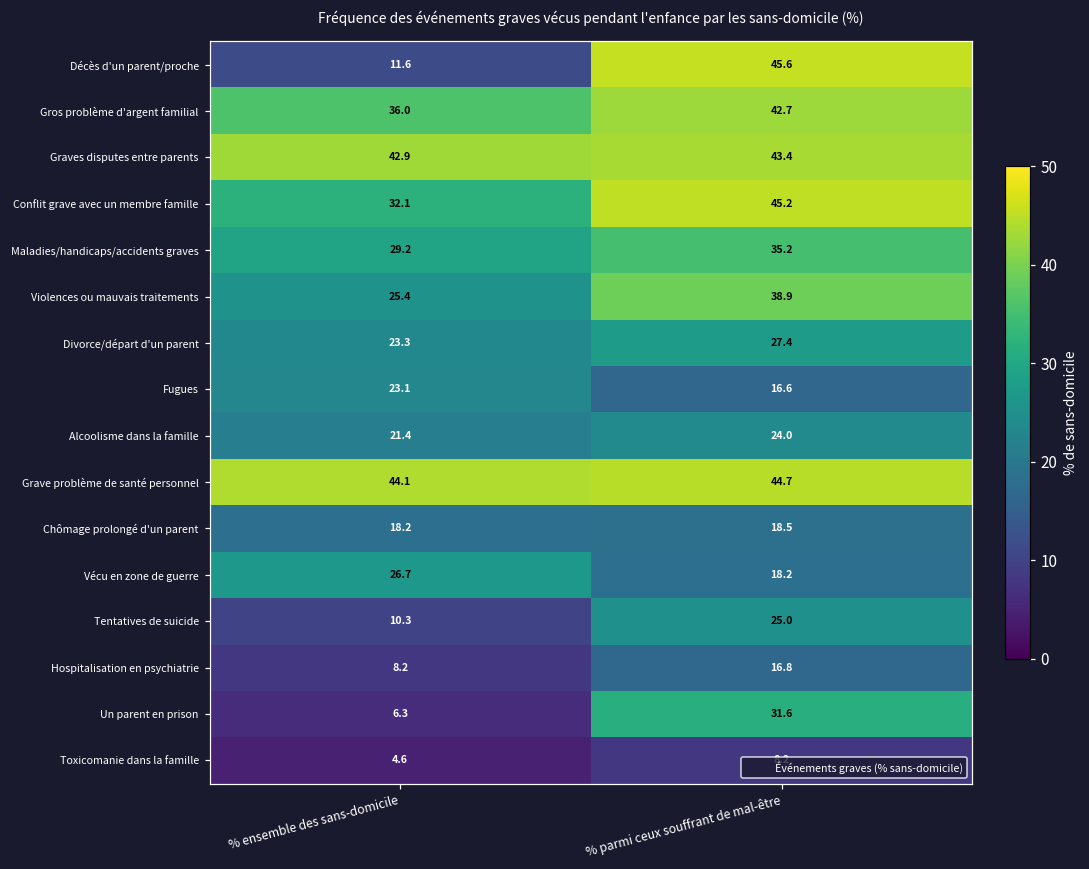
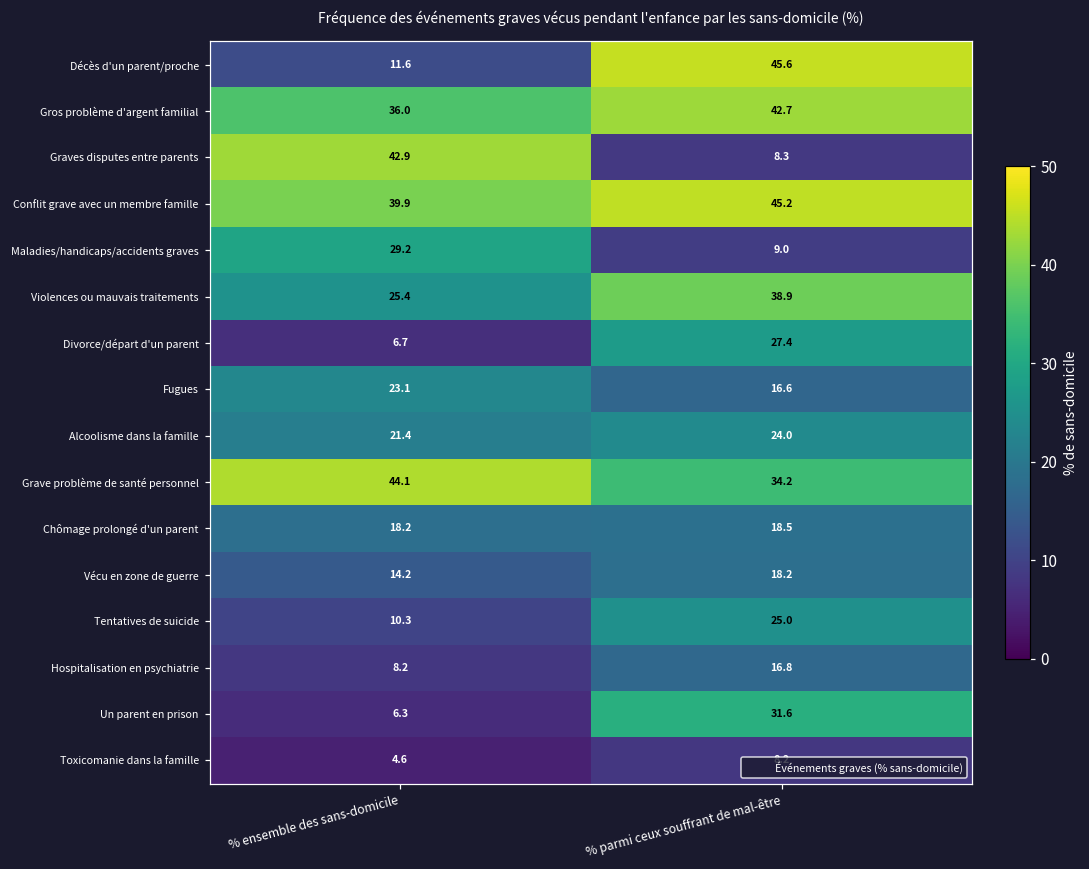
Graves disputes entre parents, % parmi ceux souffrant de mal-être: 43.4 -> 8.3
Conflit grave avec un membre famille, % ensemble des sans-domicile: 32.1 -> 39.9
Maladies/handicaps/accidents graves, % parmi ceux souffrant de mal-être: 35.2 -> 9.0
Divorce/départ d'un parent, % ensemble des sans-domicile: 23.3 -> 6.7
Grave problème de santé personnel, % parmi ceux souffrant de mal-être: 44.7 -> 34.2
Vécu en zone de guerre, % ensemble des sans-domicile: 26.7 -> 14.2
